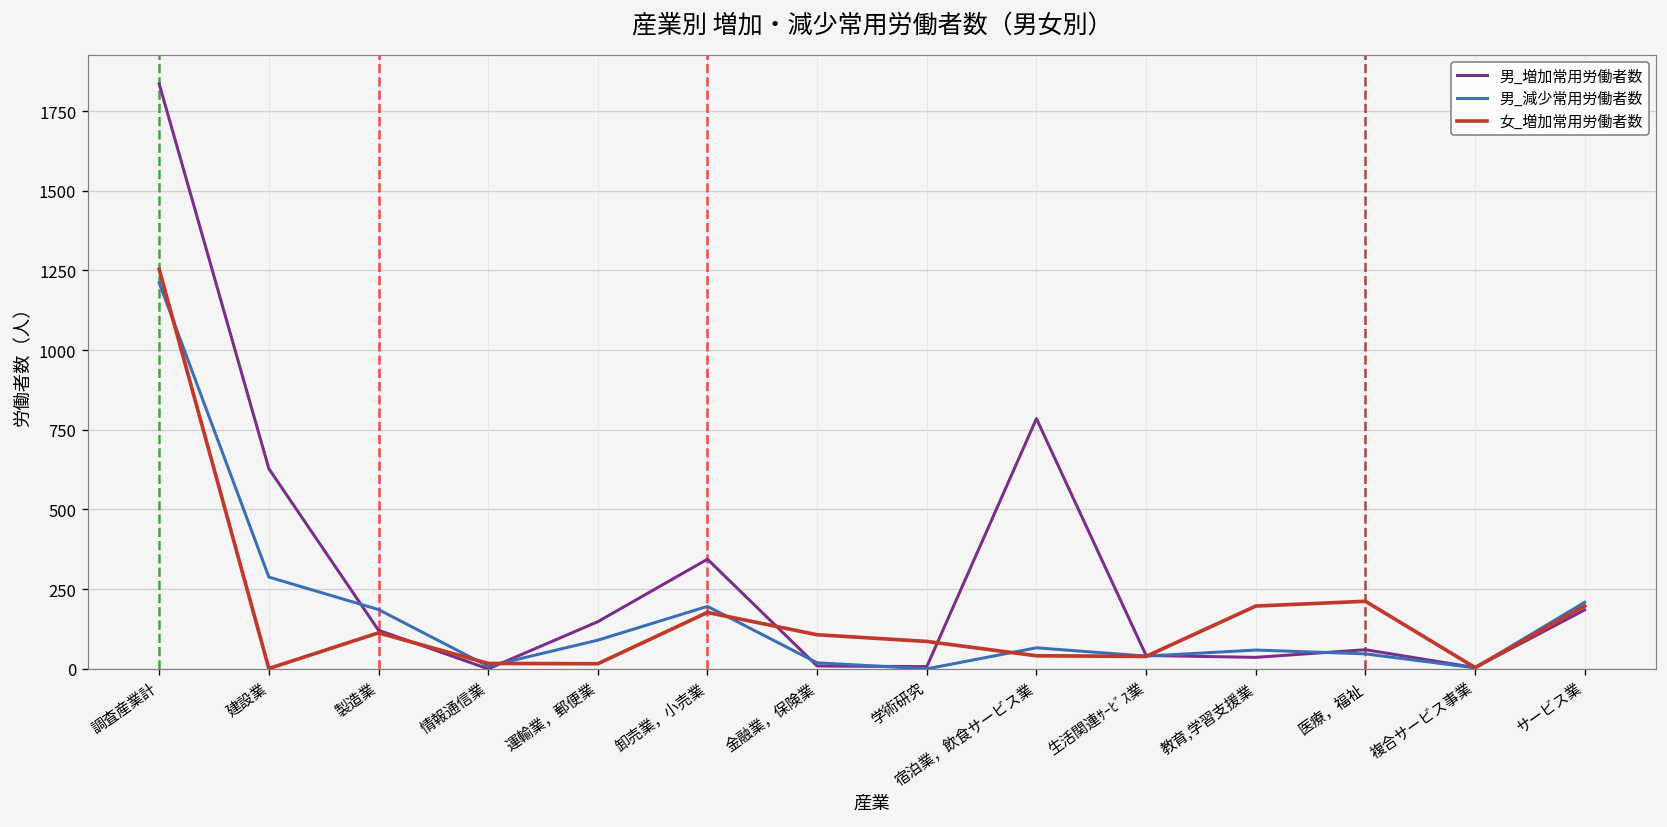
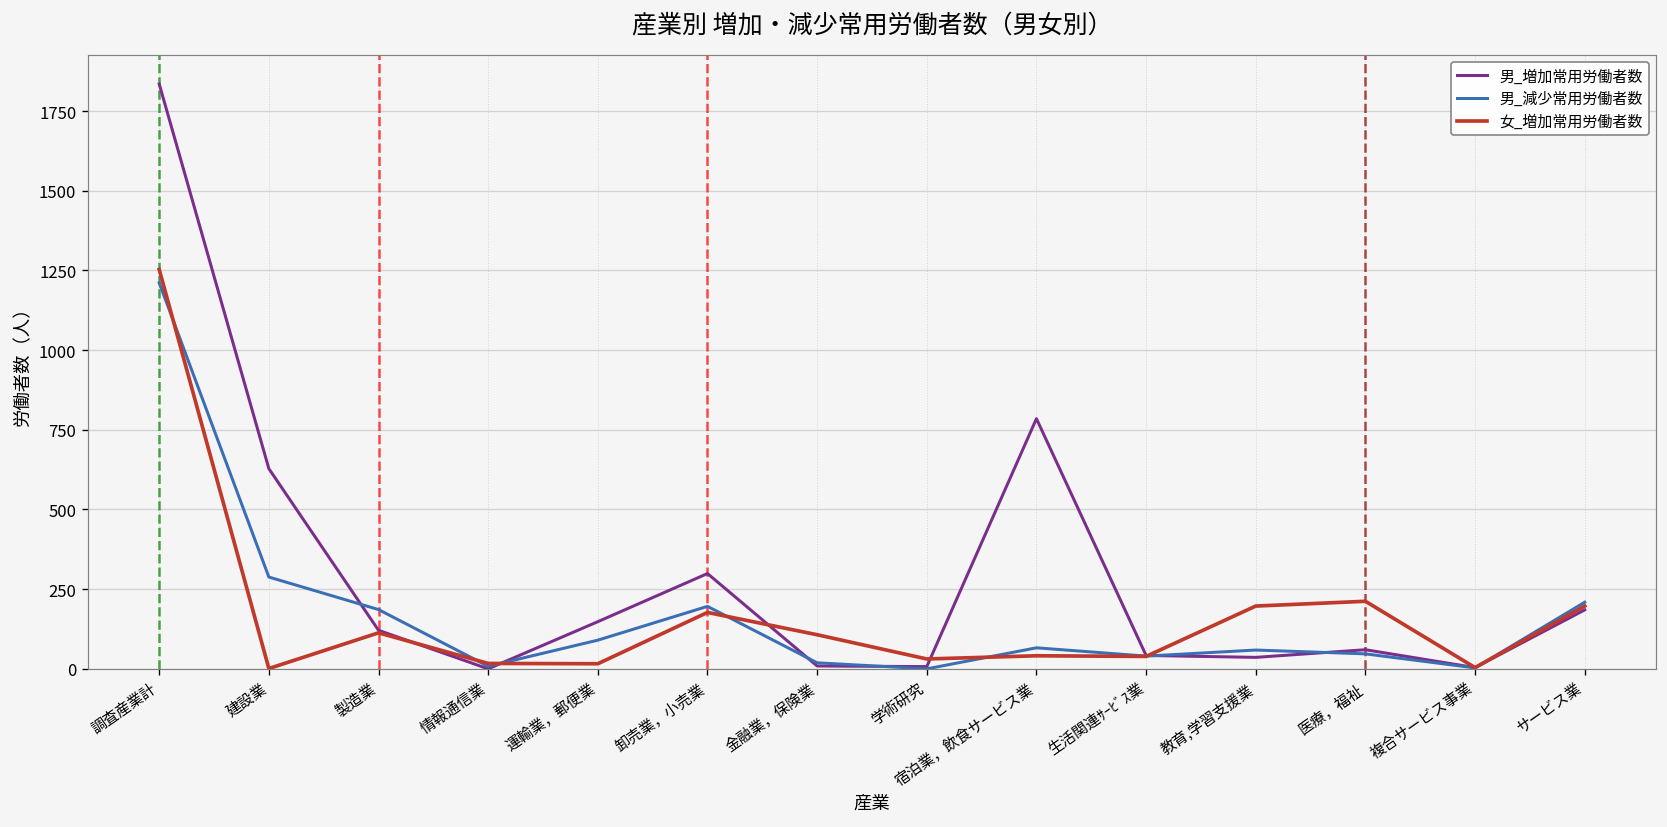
男_増加常用労働者数, 卸売業，小売業: 340 -> 300
女_増加常用労働者数, 学術研究: 90 -> 30
